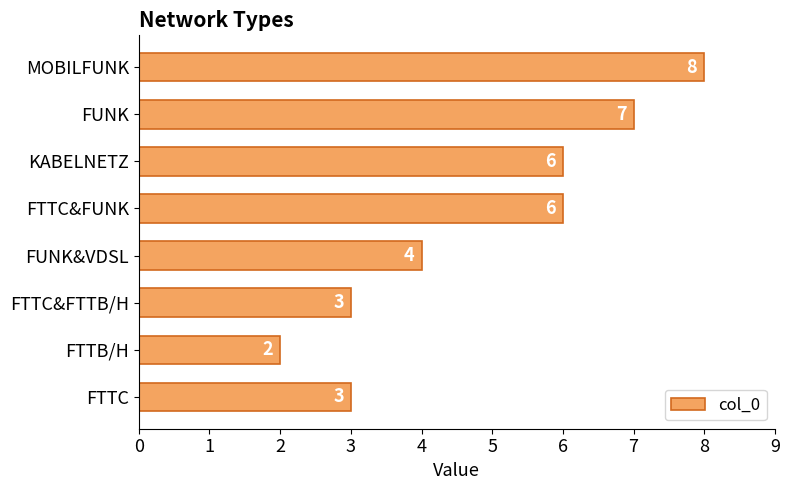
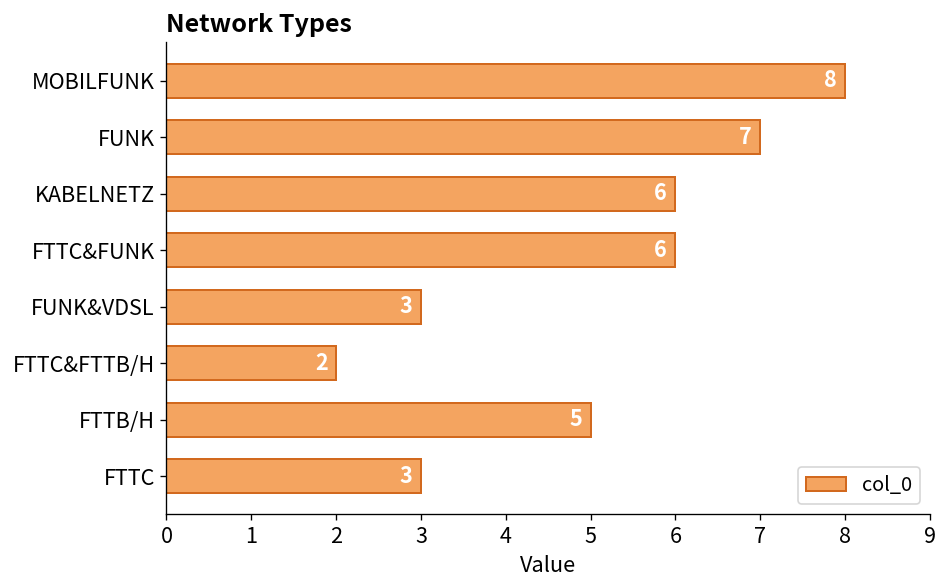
FUNK&VDSL: 4 -> 3
FTTC&FTTB/H: 3 -> 2
FTTB/H: 2 -> 5
